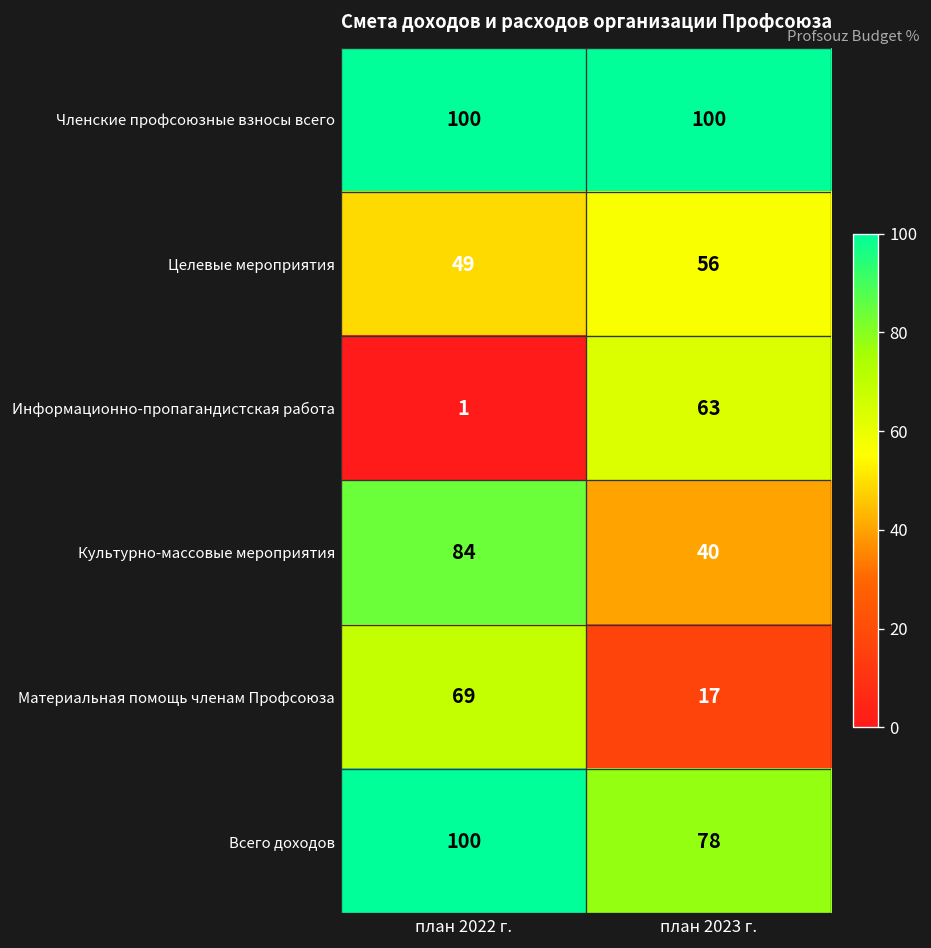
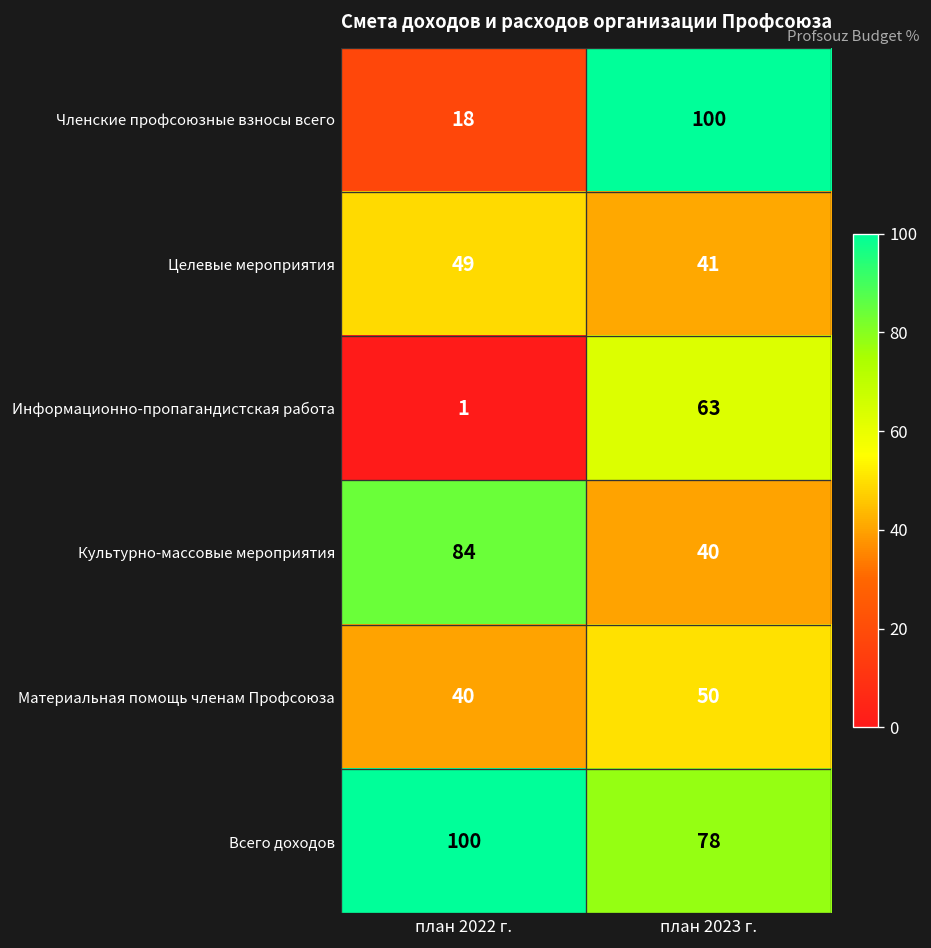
Членские профсоюзные взносы всего, план 2022 г.: 100 -> 18
Целевые мероприятия, план 2023 г.: 56 -> 41
Материальная помощь членам Профсоюза, план 2022 г.: 69 -> 40
Материальная помощь членам Профсоюза, план 2023 г.: 17 -> 50
